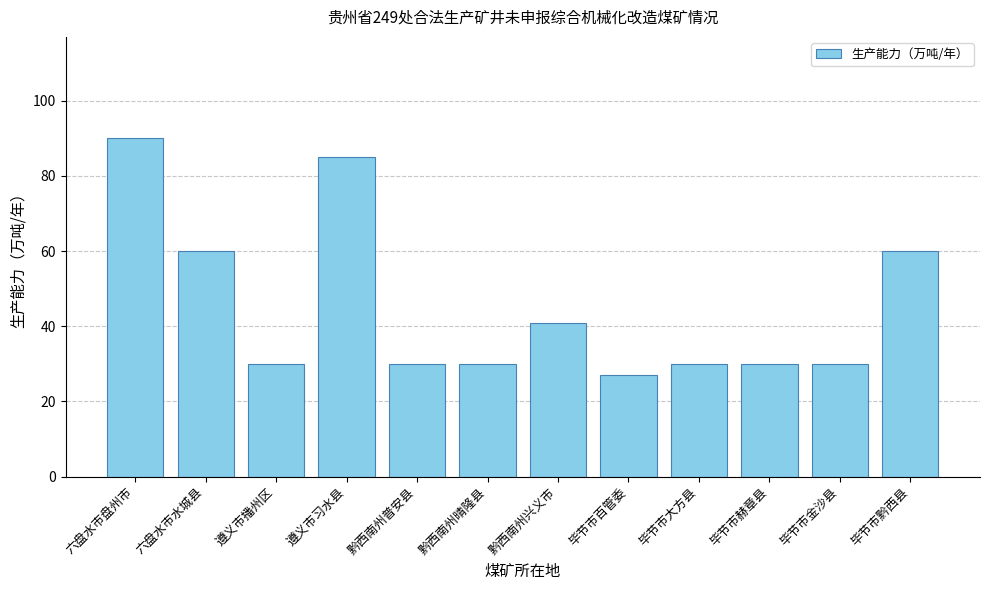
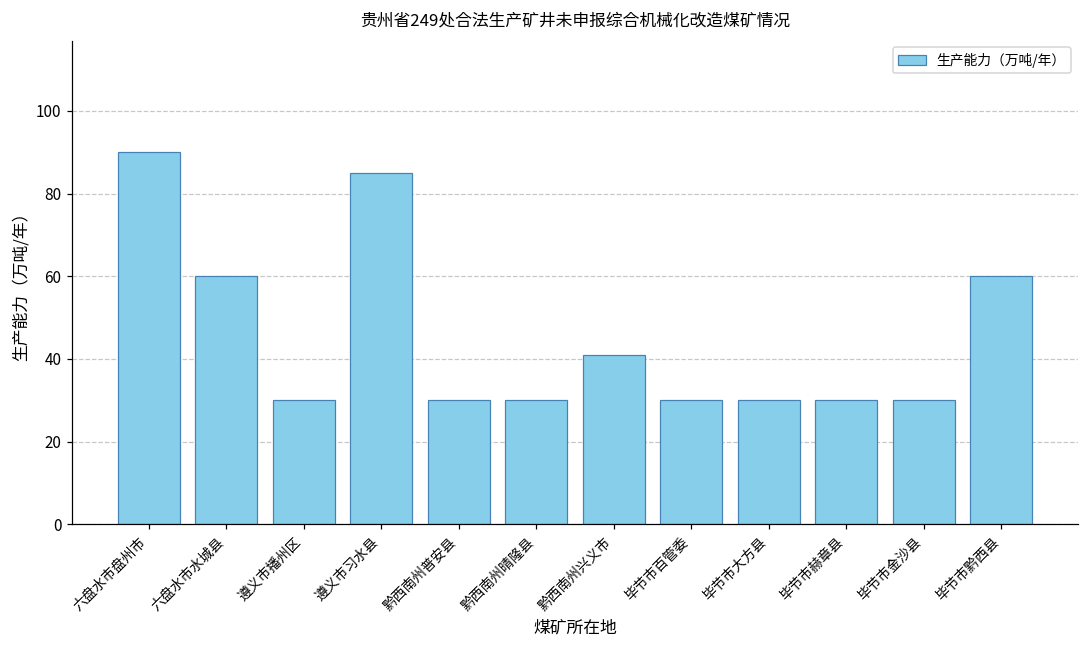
毕节市百管委: 27 -> 30
